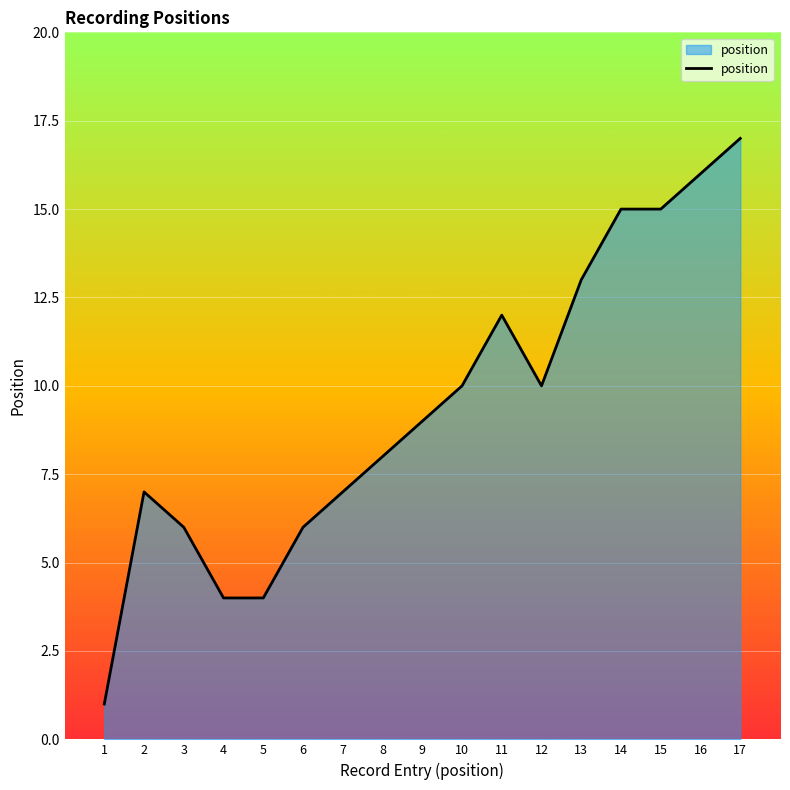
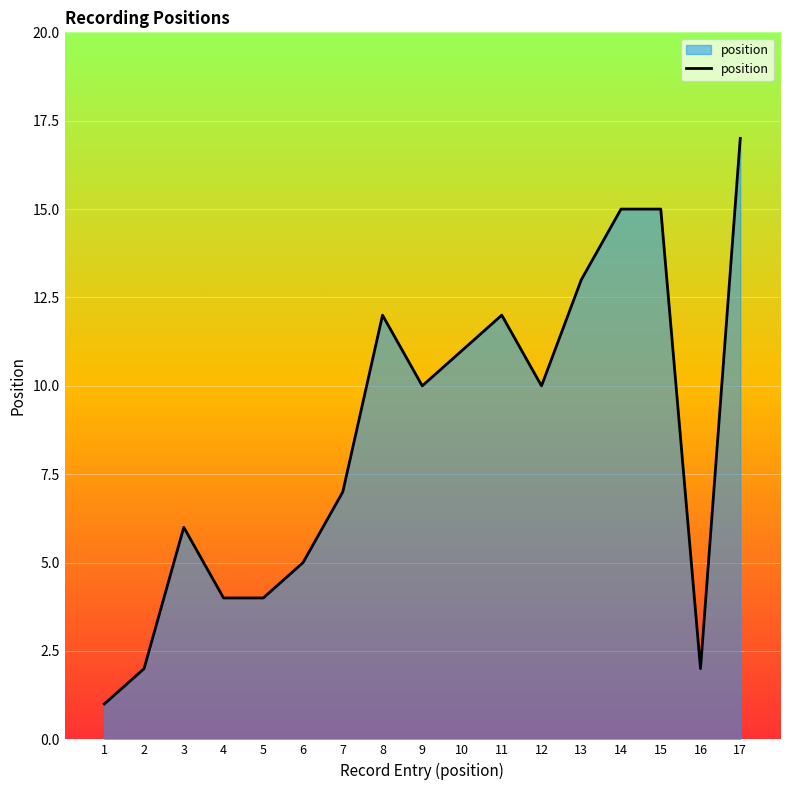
2: 7 -> 2
6: 6 -> 5
8: 8 -> 12
9: 9 -> 10
10: 10 -> 11
16: 16 -> 2
